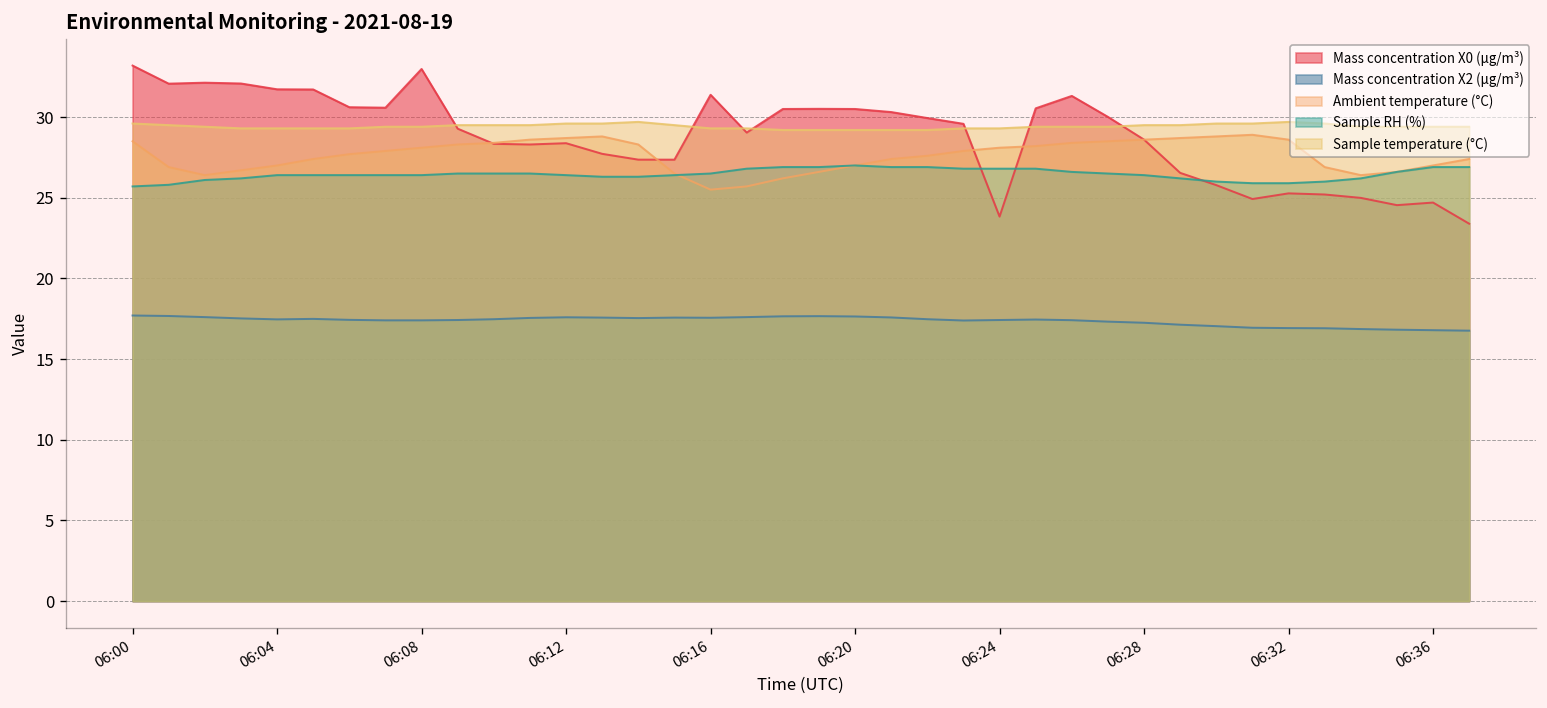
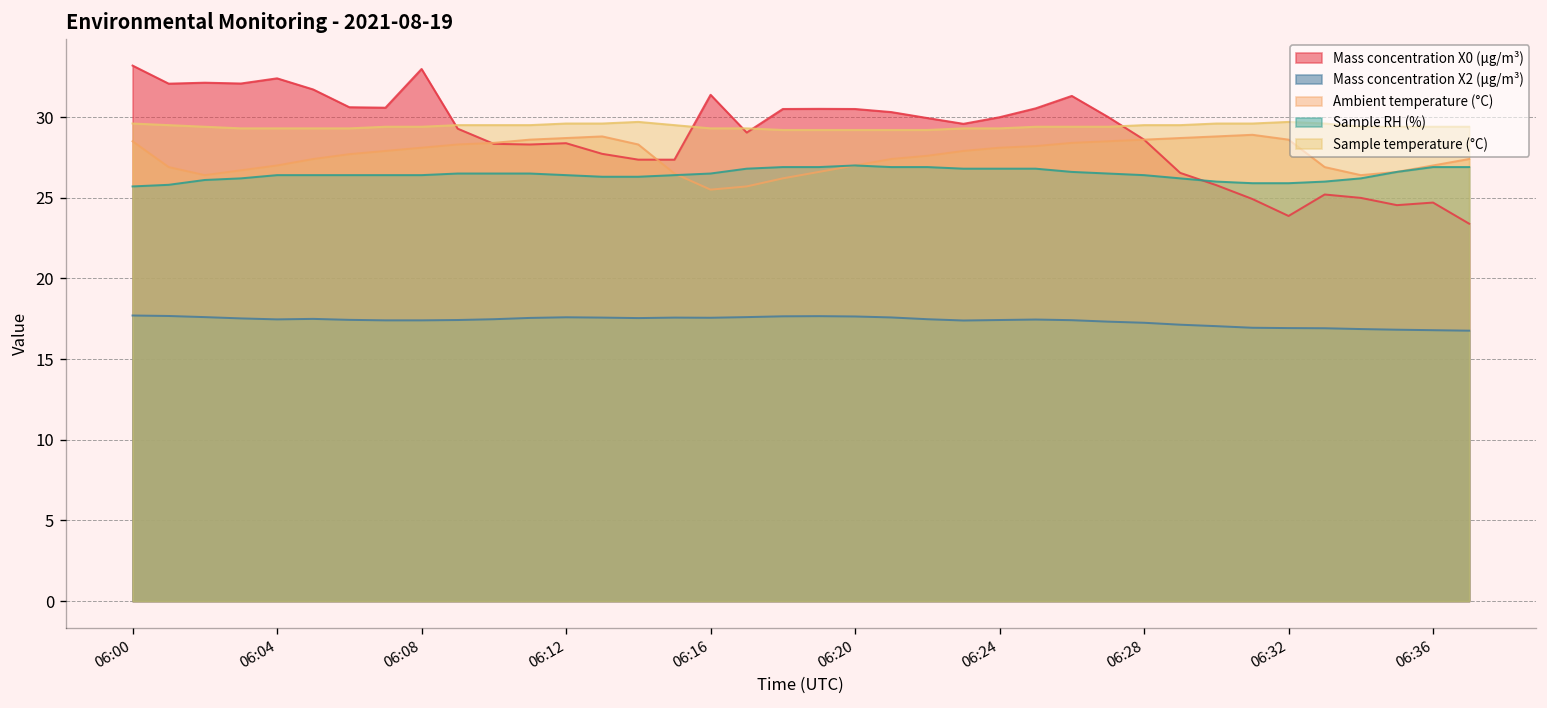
Mass concentration X0 (μg/m³), 06:04: 31.7 -> 32.4
Mass concentration X0 (μg/m³), 06:24: 23.8 -> 30.0
Mass concentration X0 (μg/m³), 06:32: 25.3 -> 23.9
